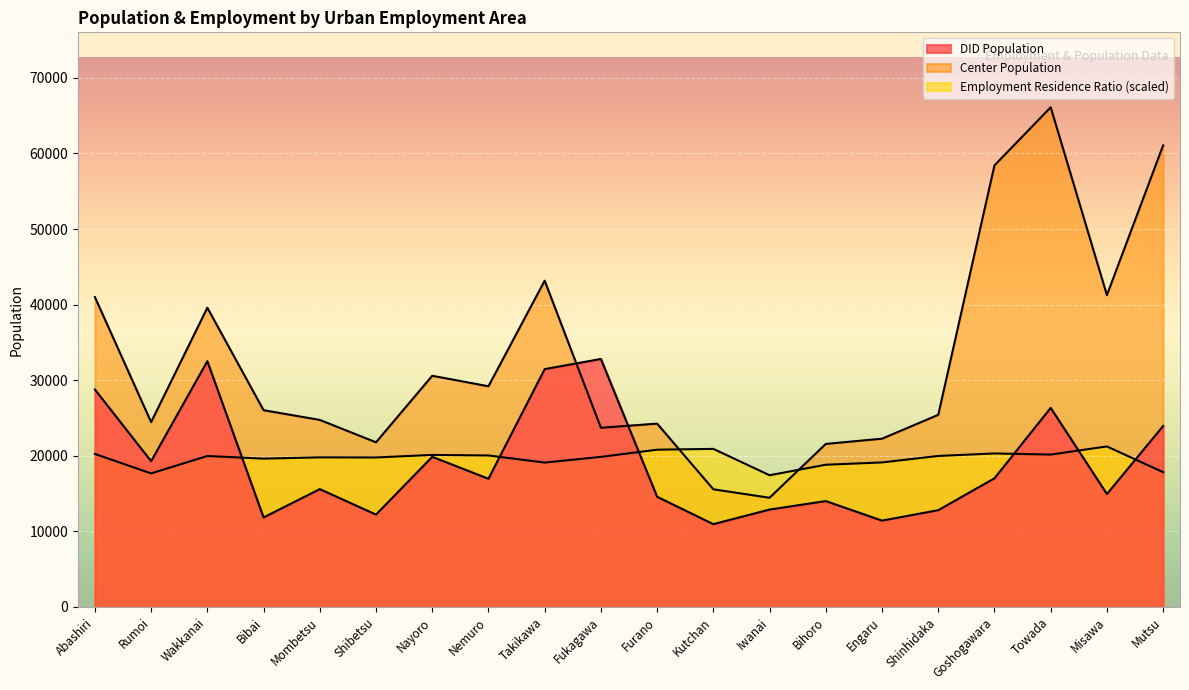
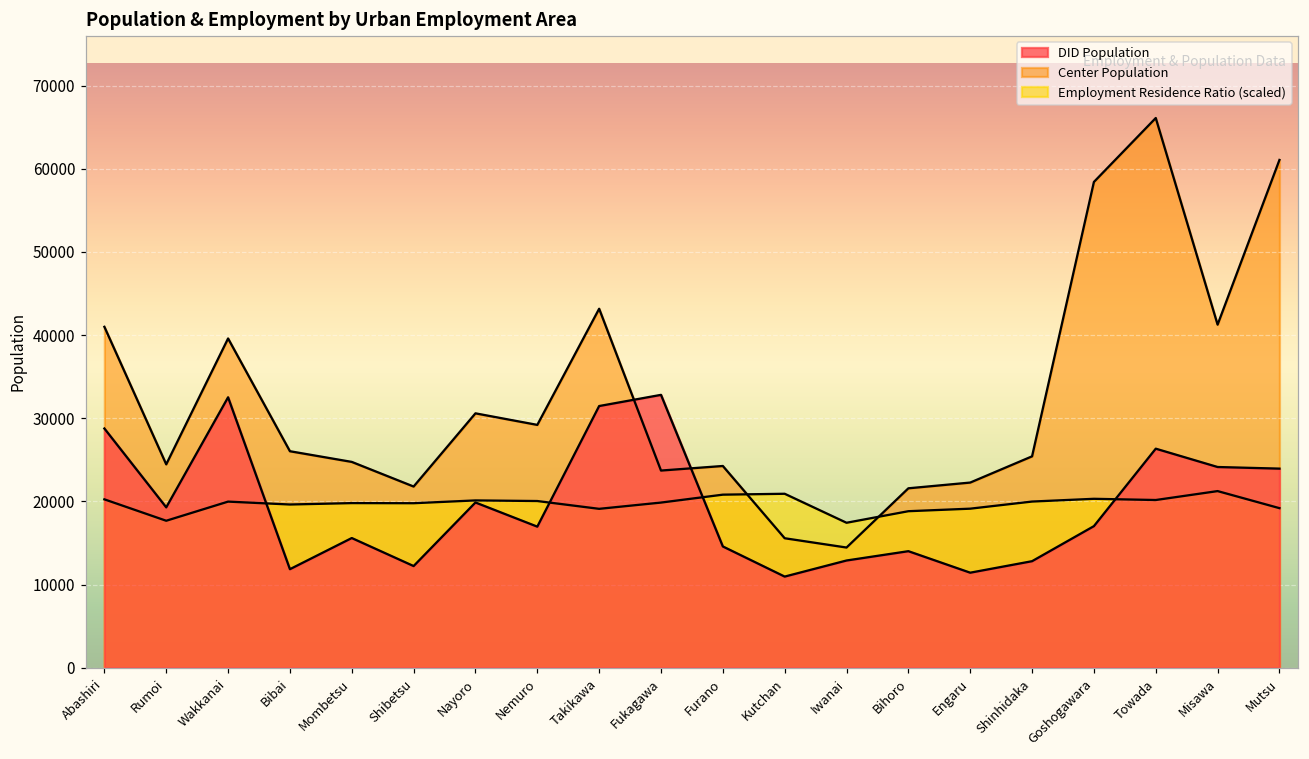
DID Population, Misawa: 15000 -> 24000
Employment Residence Ratio (scaled), Mutsu: 18000 -> 19000
